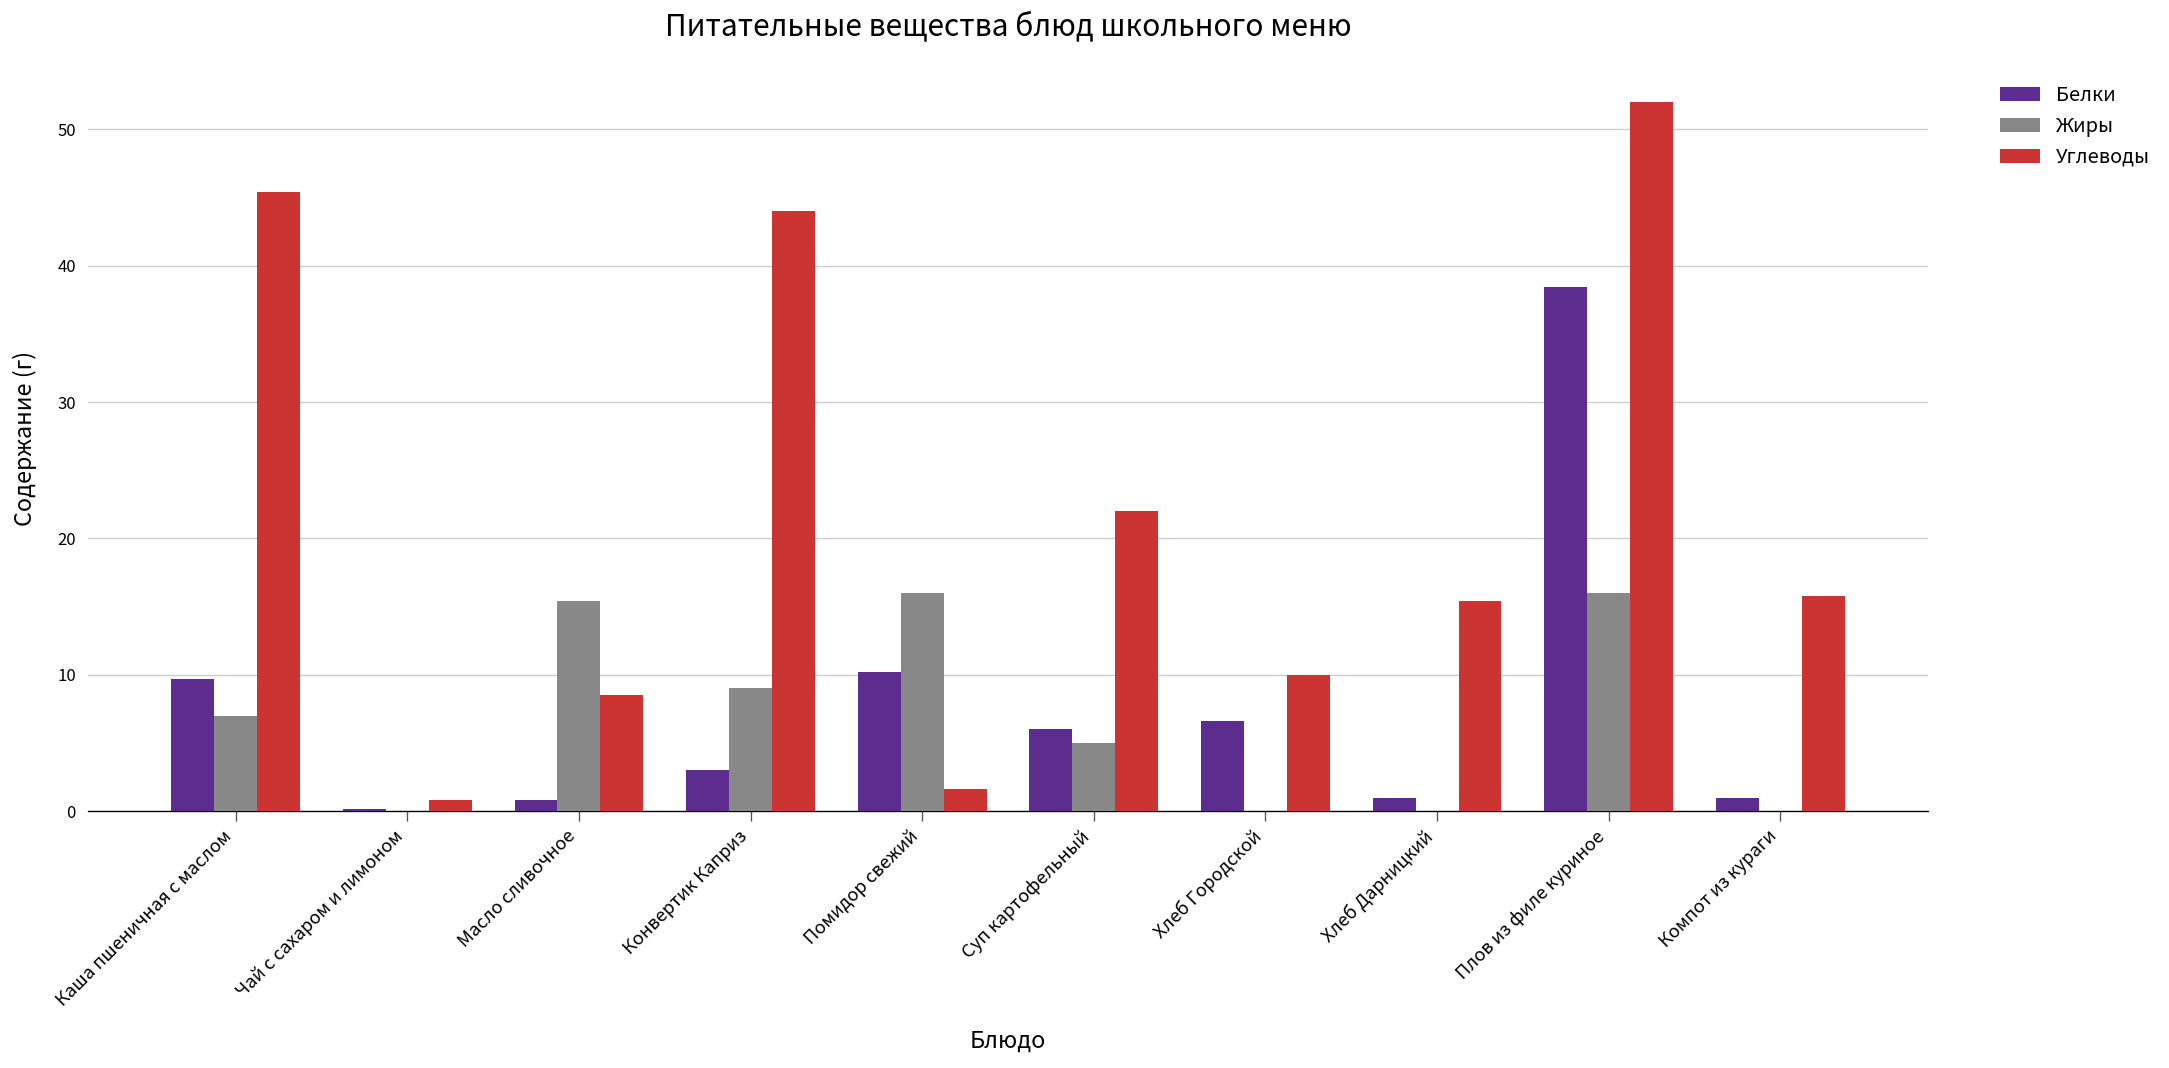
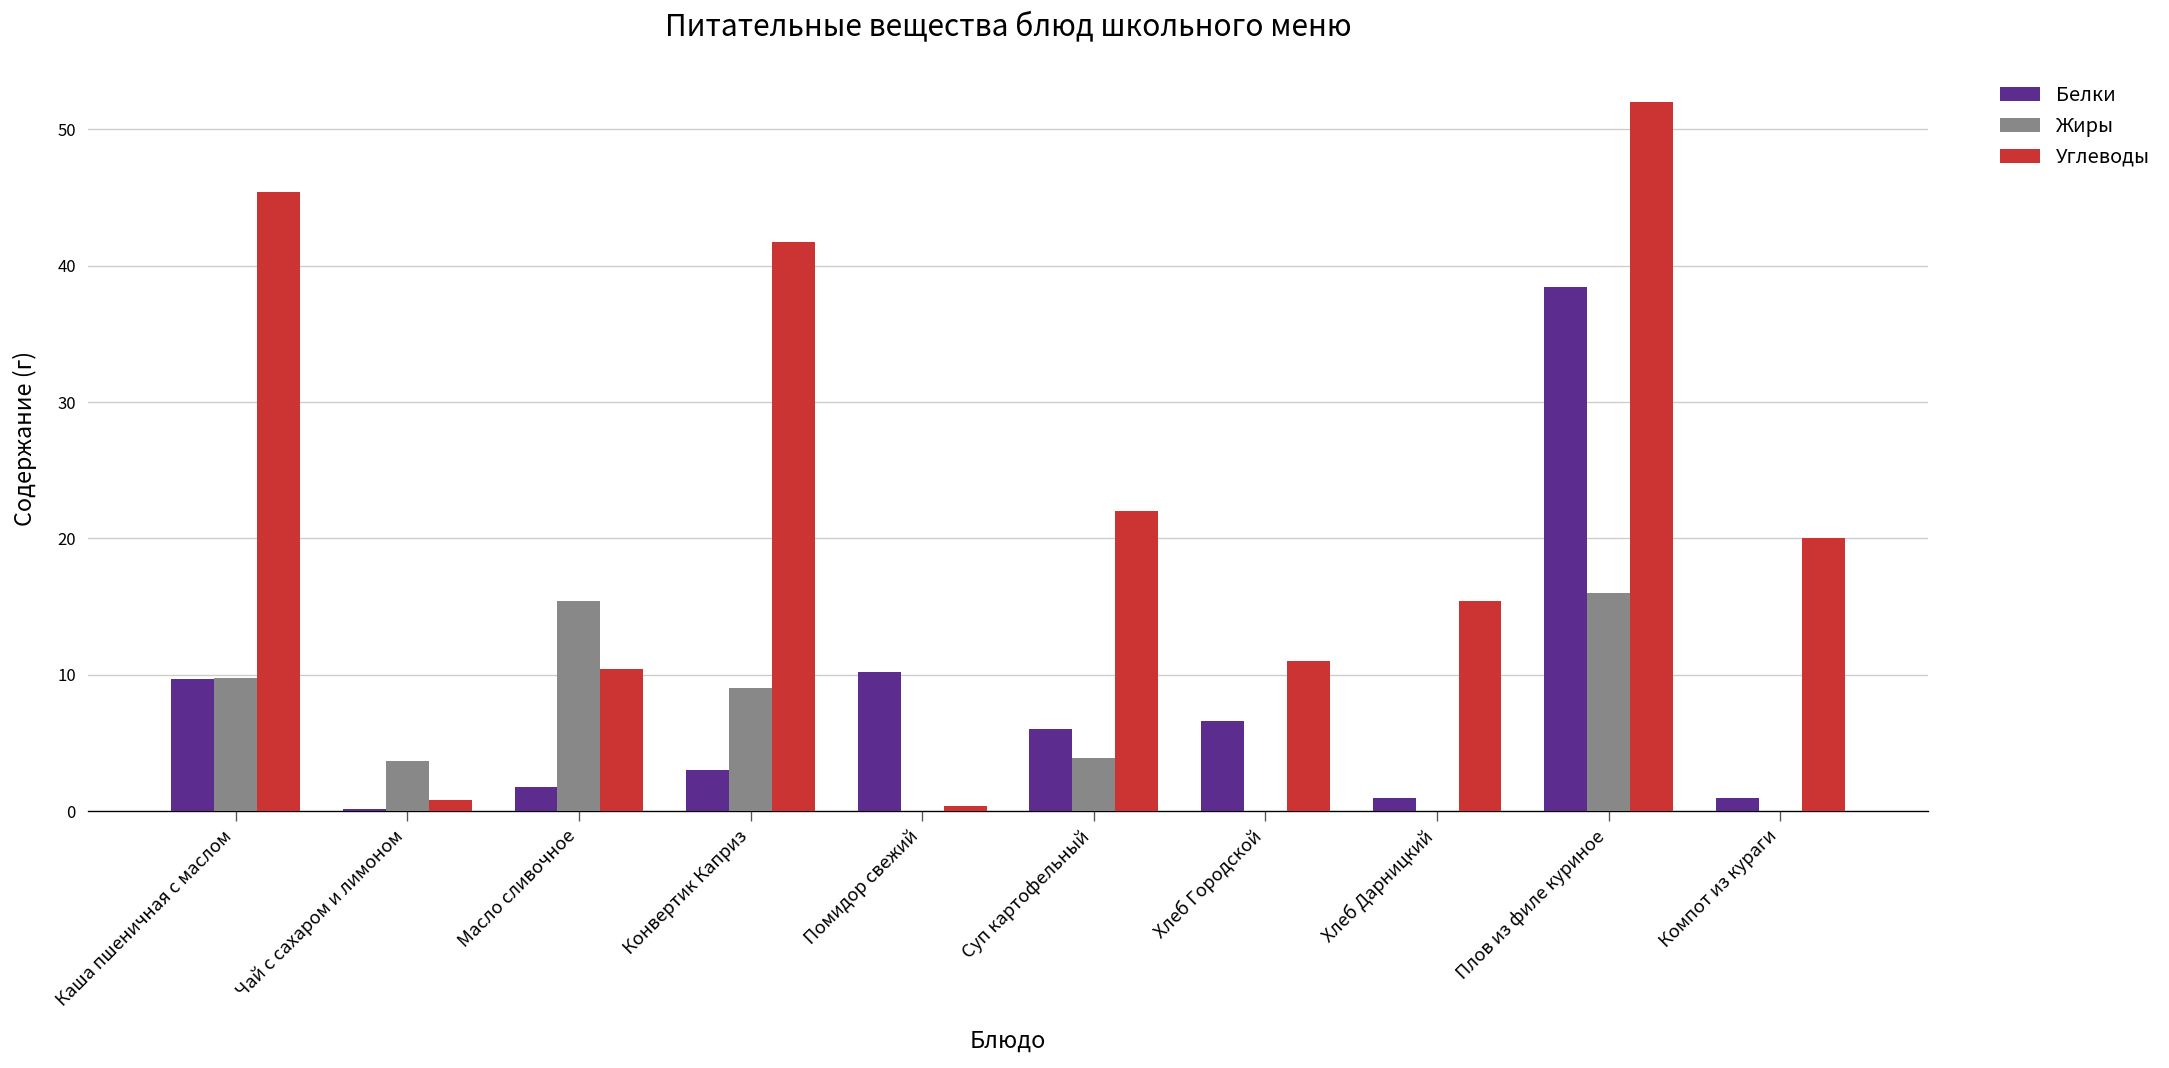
Жиры, Каша пшеничная с маслом: 7.0 -> 9.8
Жиры, Чай с сахаром и лимоном: 0.0 -> 3.7
Белки, Масло сливочное: 0.8 -> 1.8
Углеводы, Масло сливочное: 8.5 -> 10.5
Углеводы, Конвертик Каприз: 44.0 -> 41.7
Жиры, Помидор свежий: 16.0 -> 0.0
Углеводы, Помидор свежий: 1.6 -> 0.4
Жиры, Суп картофельный: 5.0 -> 3.9
Углеводы, Хлеб Городской: 10 -> 11
Углеводы, Компот из кураги: 15.8 -> 20.0
